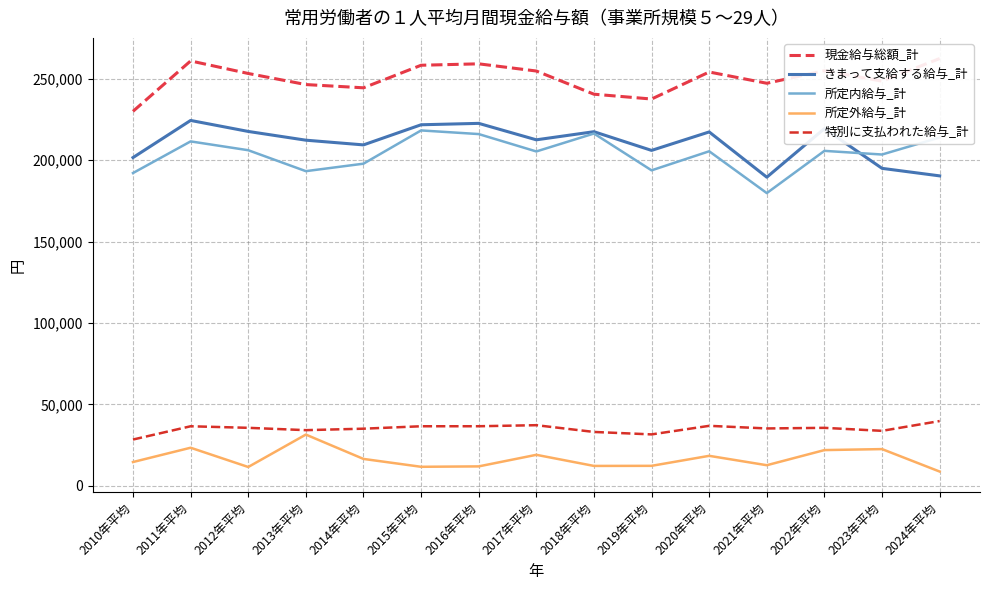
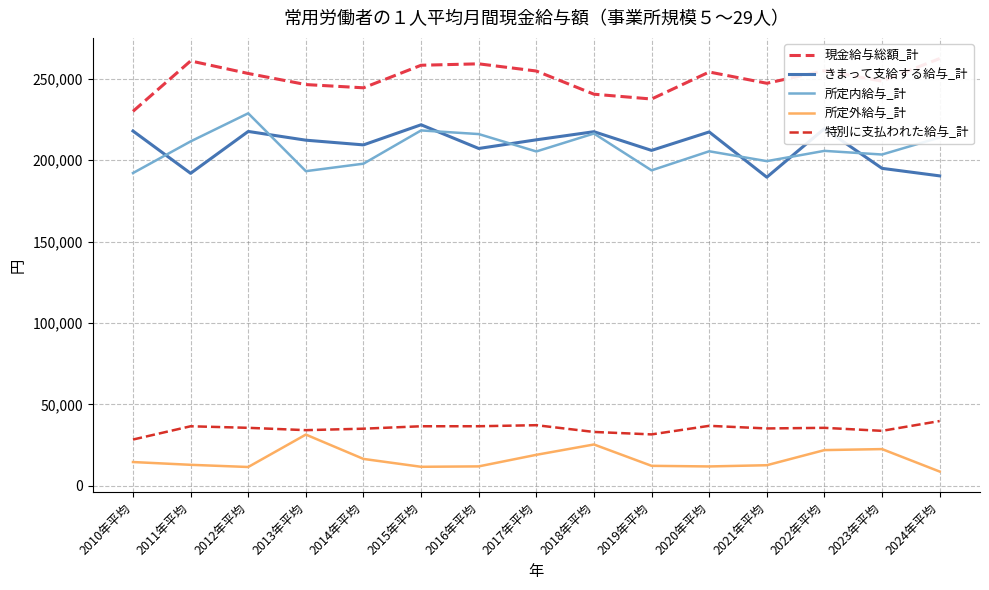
きまって支給する給与_計, 2010年平均: 202,000 -> 218,000
きまって支給する給与_計, 2011年平均: 224,000 -> 192,000
所定外給与_計, 2011年平均: 23,000 -> 13,000
所定内給与_計, 2012年平均: 206,000 -> 229,000
きまって支給する給与_計, 2016年平均: 223,000 -> 207,000
所定外給与_計, 2018年平均: 12,000 -> 25,000
所定外給与_計, 2020年平均: 18,000 -> 12,000
所定内給与_計, 2021年平均: 180,000 -> 199,000
